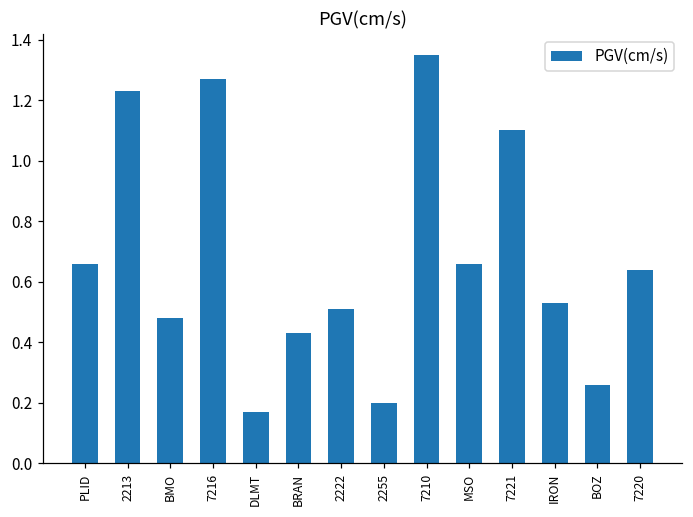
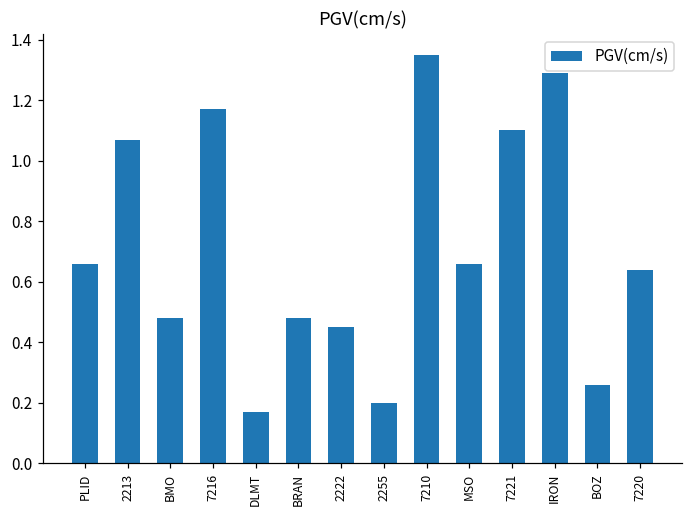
2213: 1.23 -> 1.07
7216: 1.27 -> 1.17
BRAN: 0.43 -> 0.48
2222: 0.51 -> 0.45
IRON: 0.53 -> 1.29
